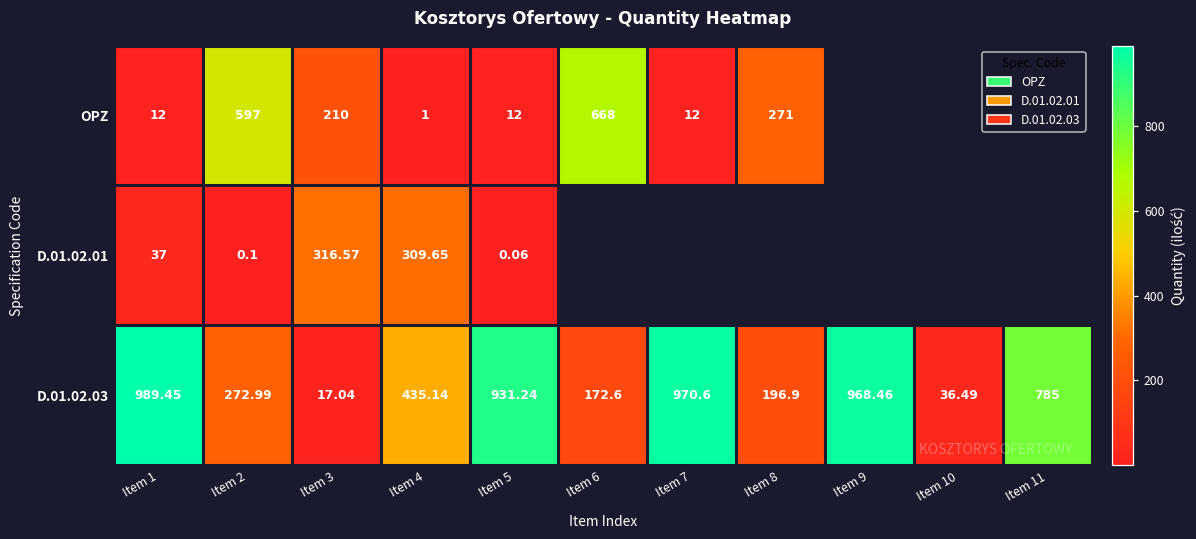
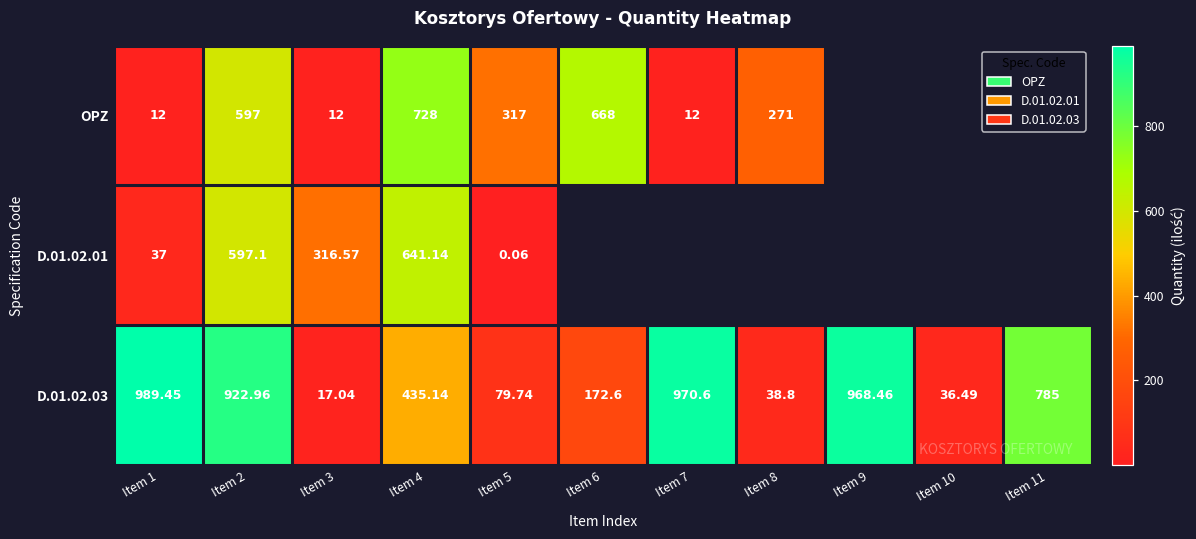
OPZ, Item 3: 210 -> 12
OPZ, Item 4: 1 -> 728
OPZ, Item 5: 12 -> 317
D.01.02.01, Item 2: 0.1 -> 597.1
D.01.02.01, Item 4: 309.65 -> 641.14
D.01.02.03, Item 2: 272.99 -> 922.96
D.01.02.03, Item 5: 931.24 -> 79.74
D.01.02.03, Item 8: 196.9 -> 38.8
